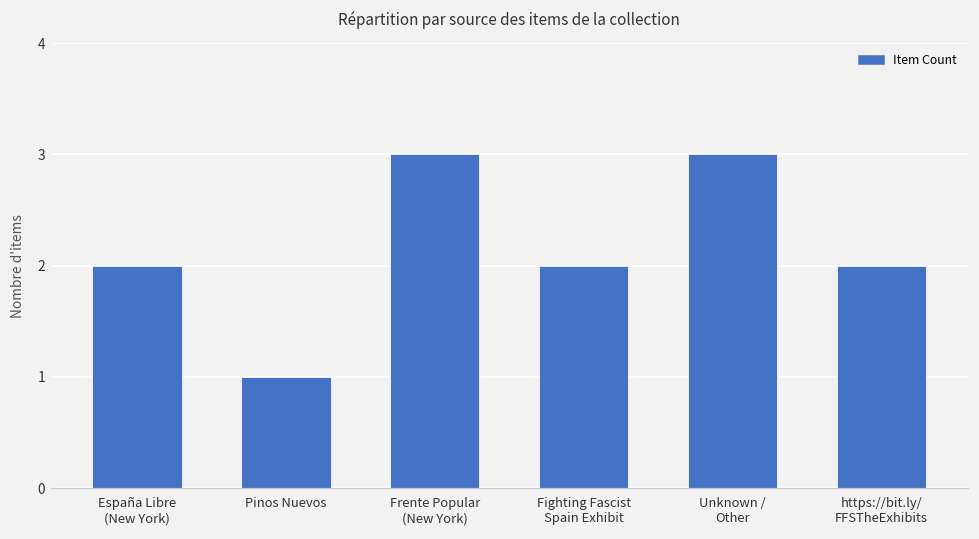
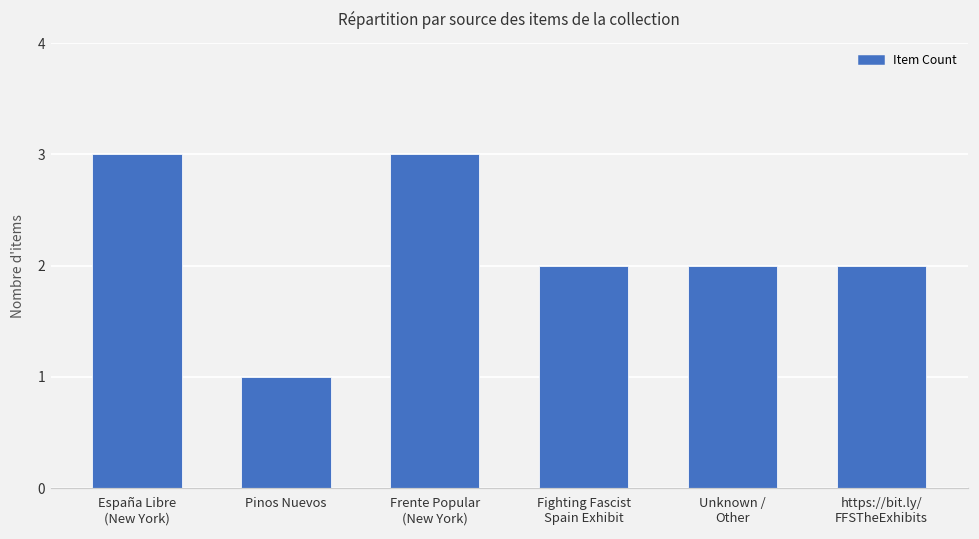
España Libre (New York): 2 -> 3
Unknown / Other: 3 -> 2
